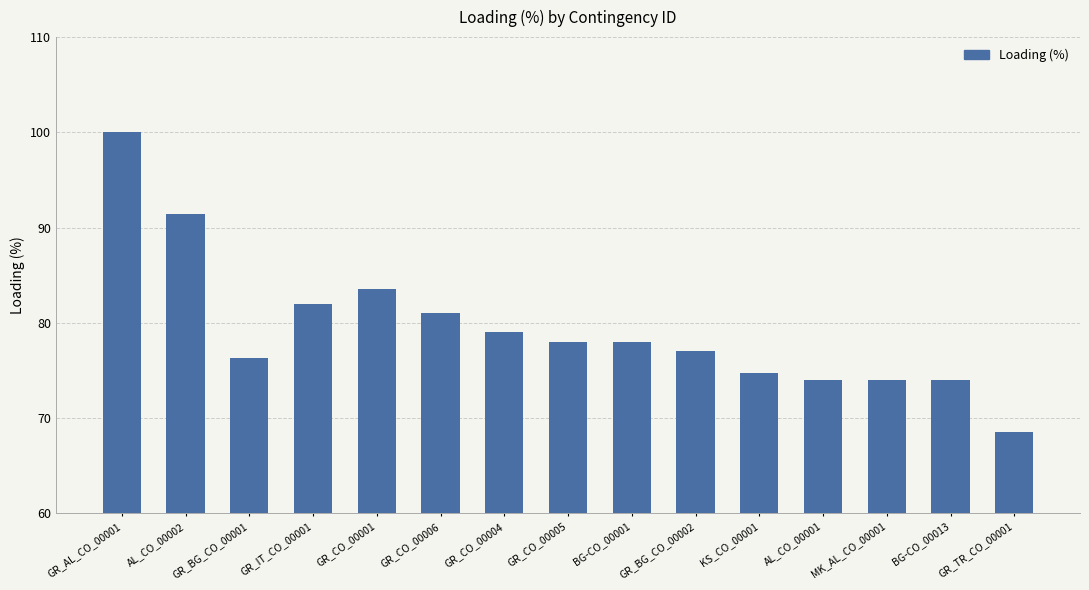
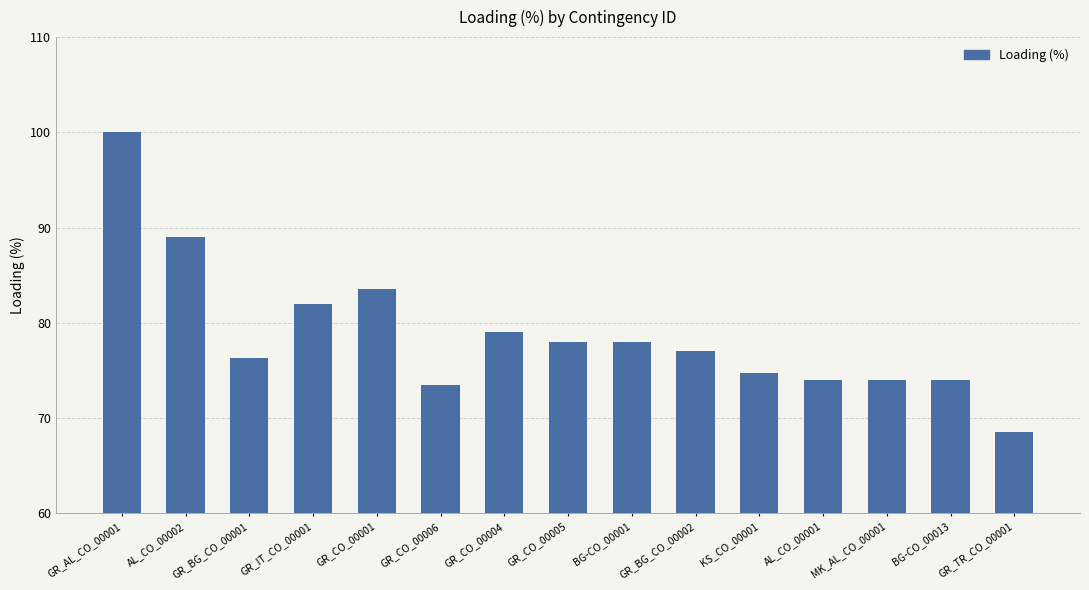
AL_CO_00002: 91 -> 89
GR_CO_00006: 81 -> 74
